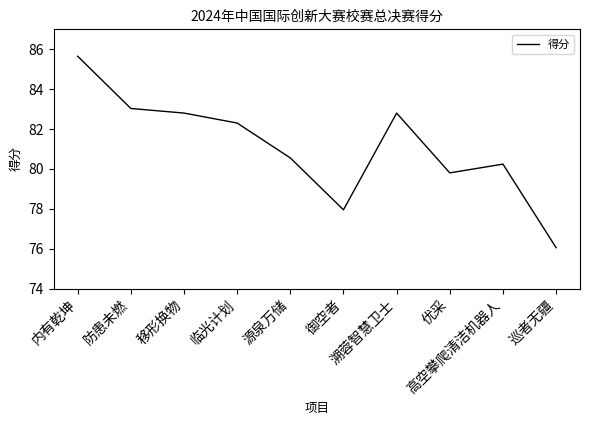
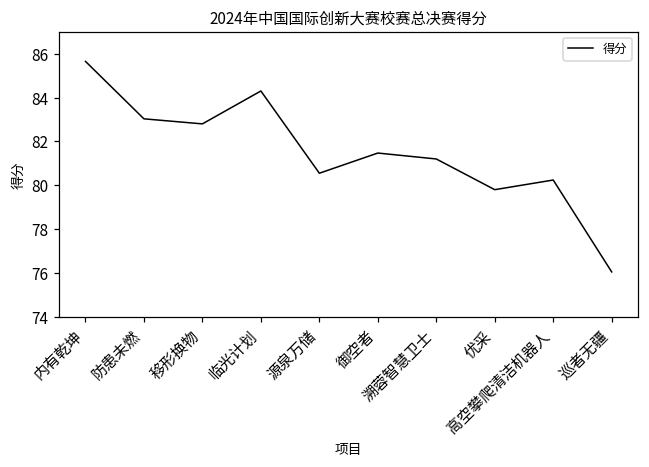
临光计划: 82.3 -> 84.3
御空者: 78.0 -> 81.5
溯蓉智慧卫士: 82.8 -> 81.2
